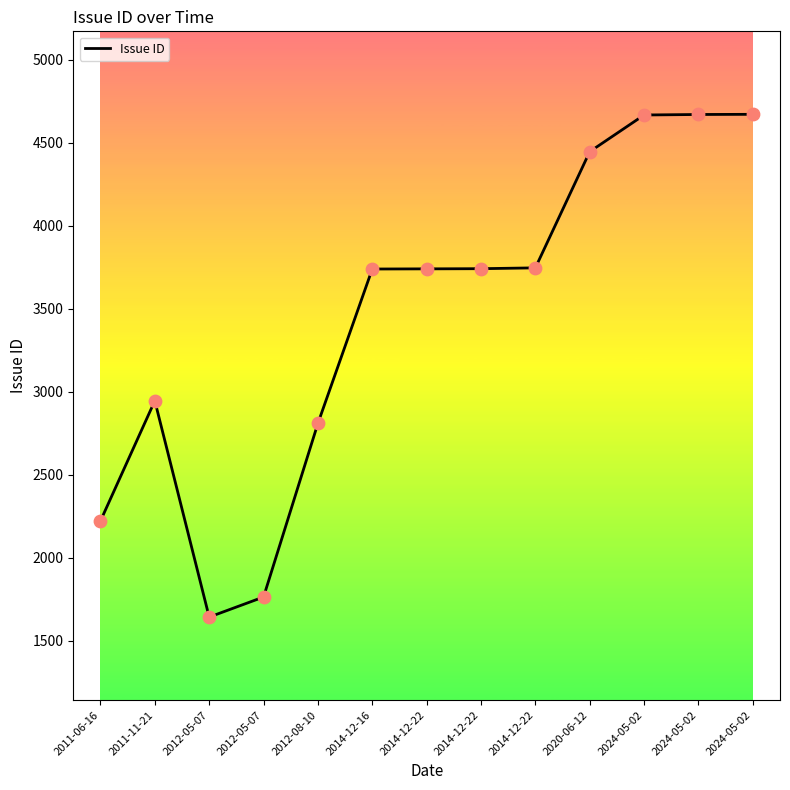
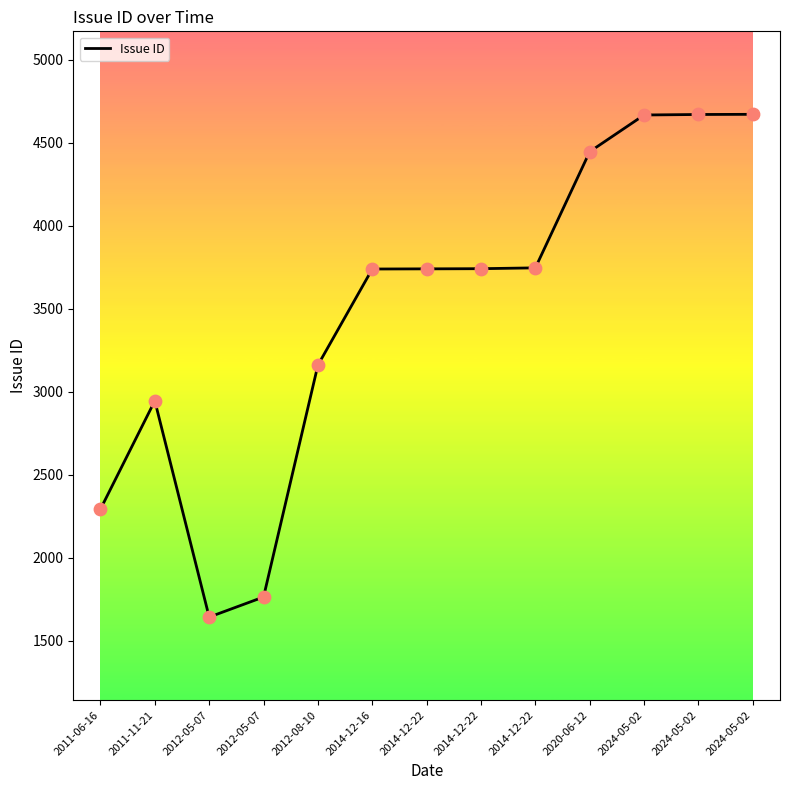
2011-06-16: 2220 -> 2290
2012-08-10: 2810 -> 3160
